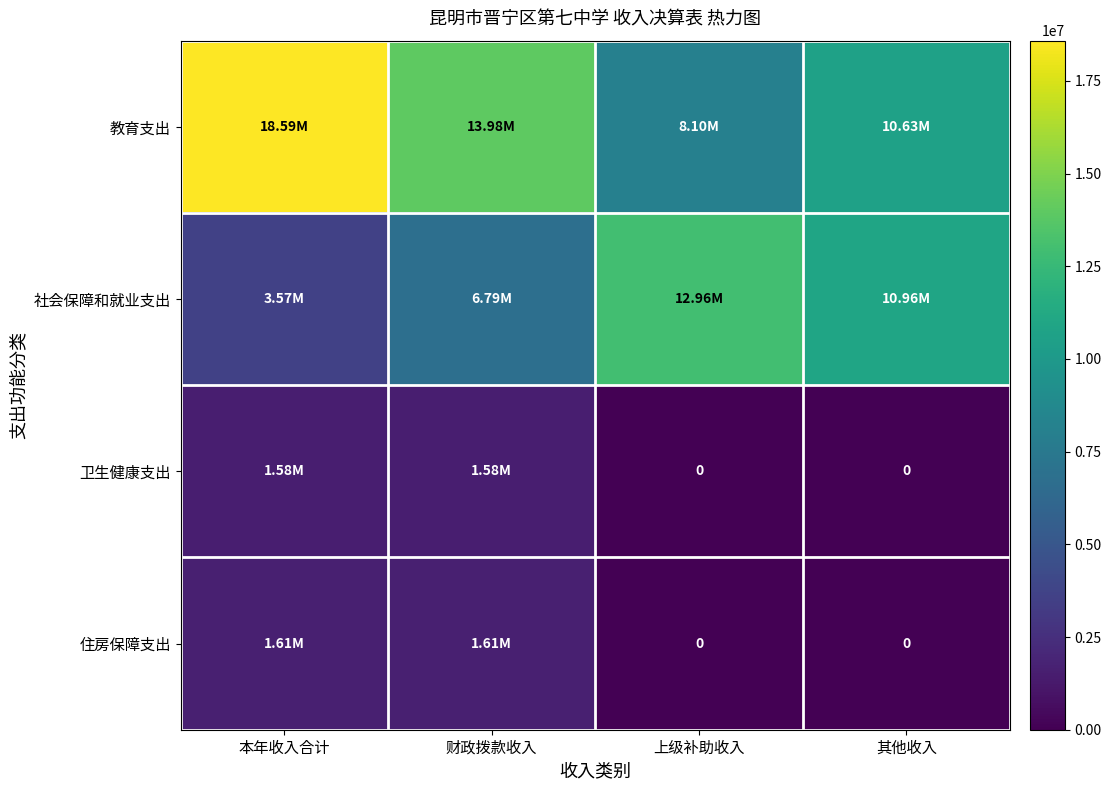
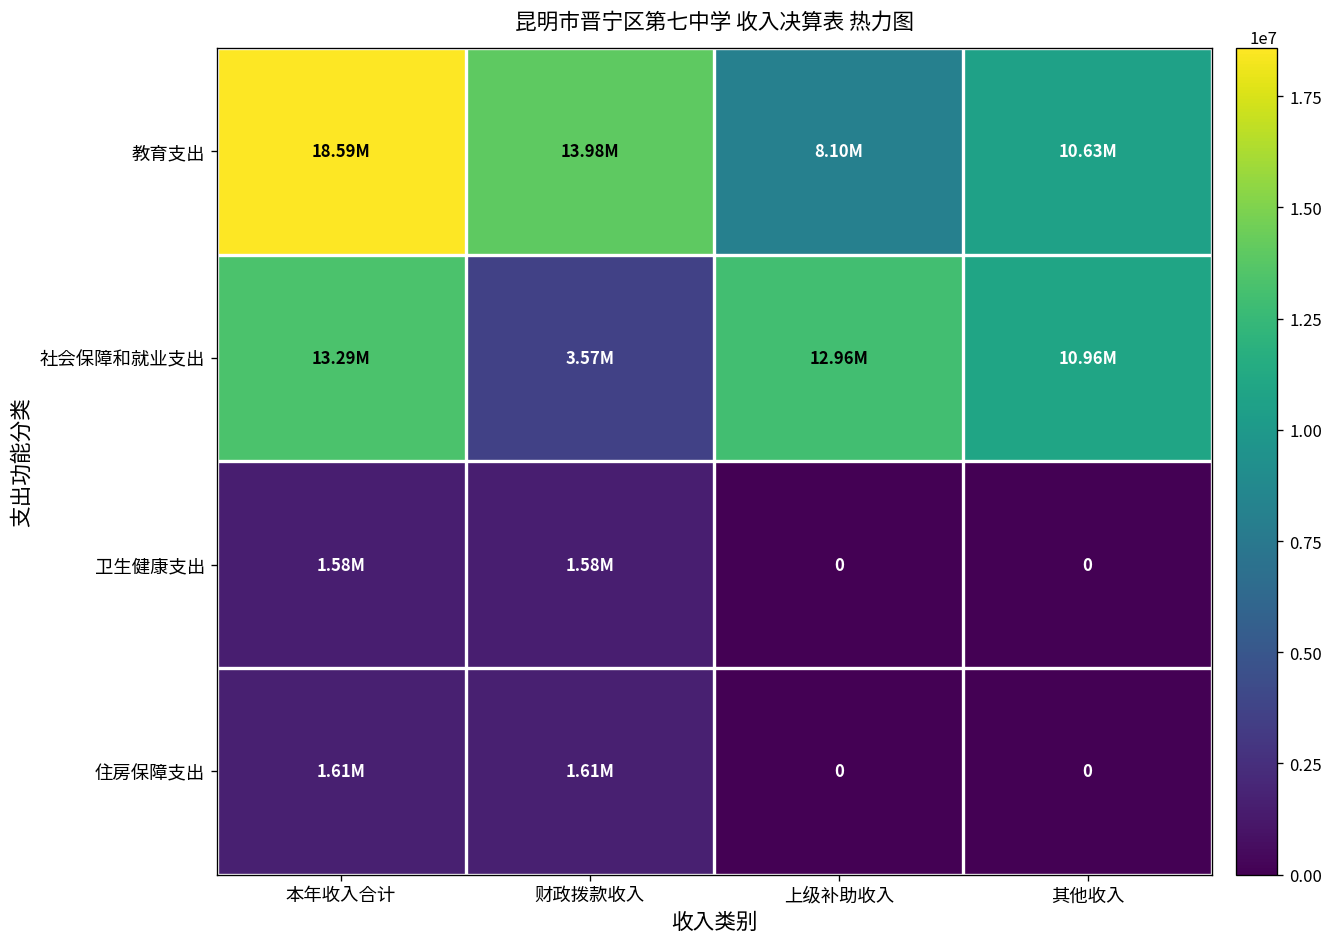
社会保障和就业支出, 本年收入合计: 3.57M -> 13.29M
社会保障和就业支出, 财政拨款收入: 6.79M -> 3.57M
